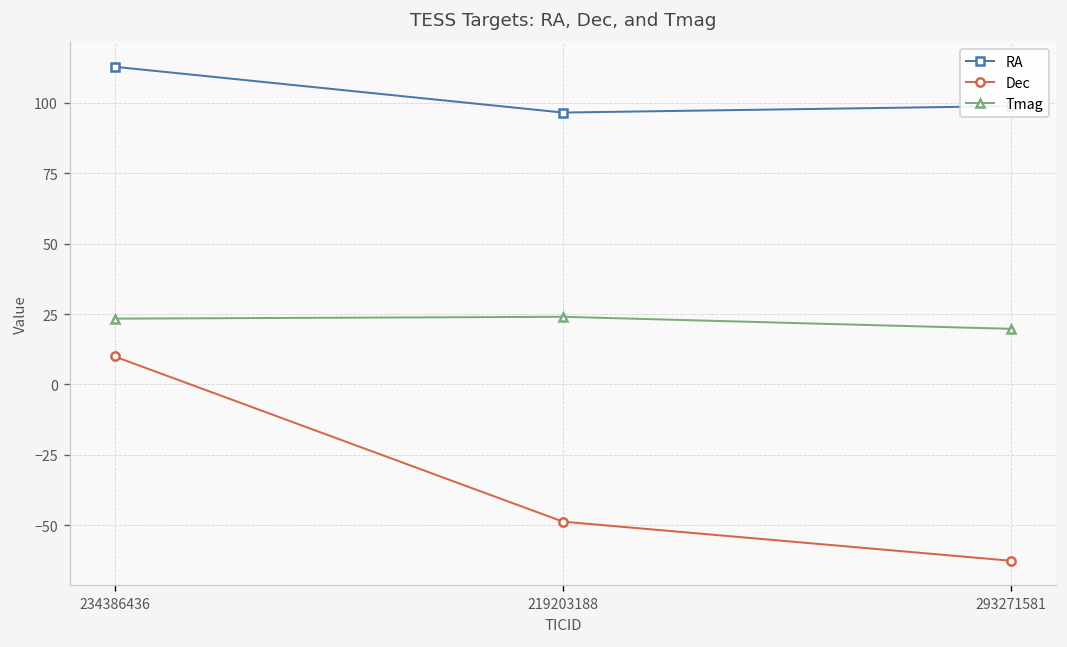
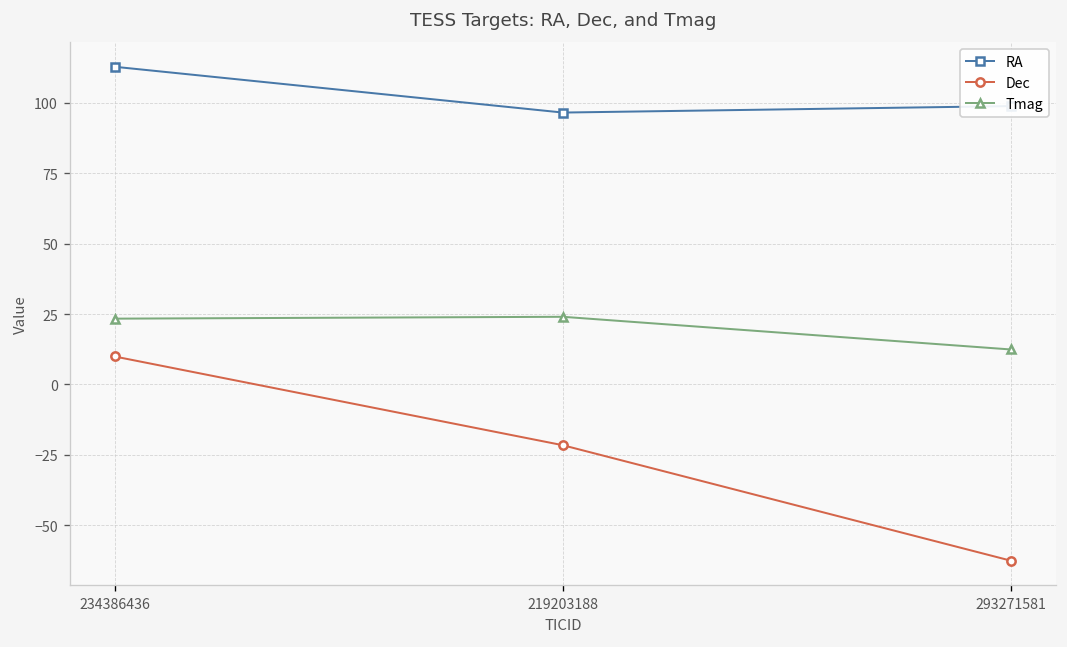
Dec, 219203188: -49 -> -22
Tmag, 293271581: 20 -> 12
